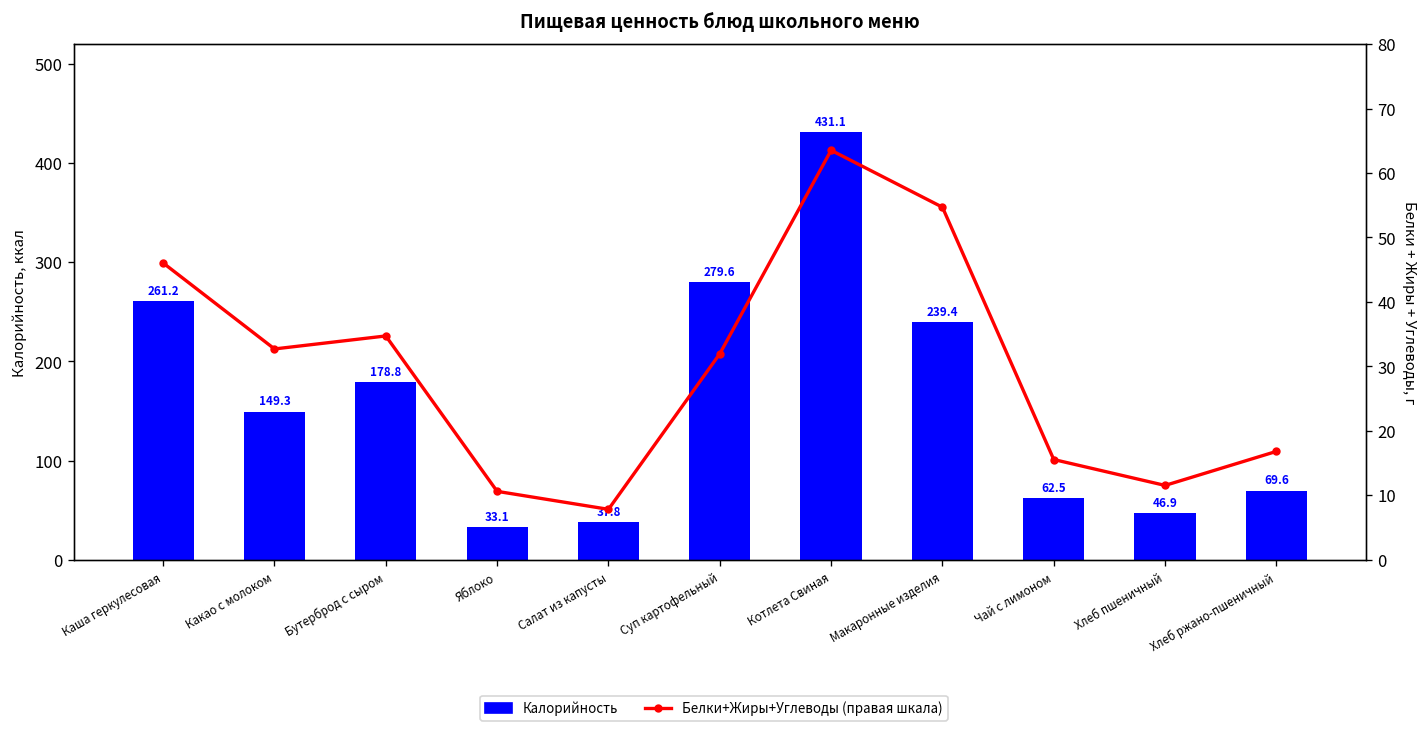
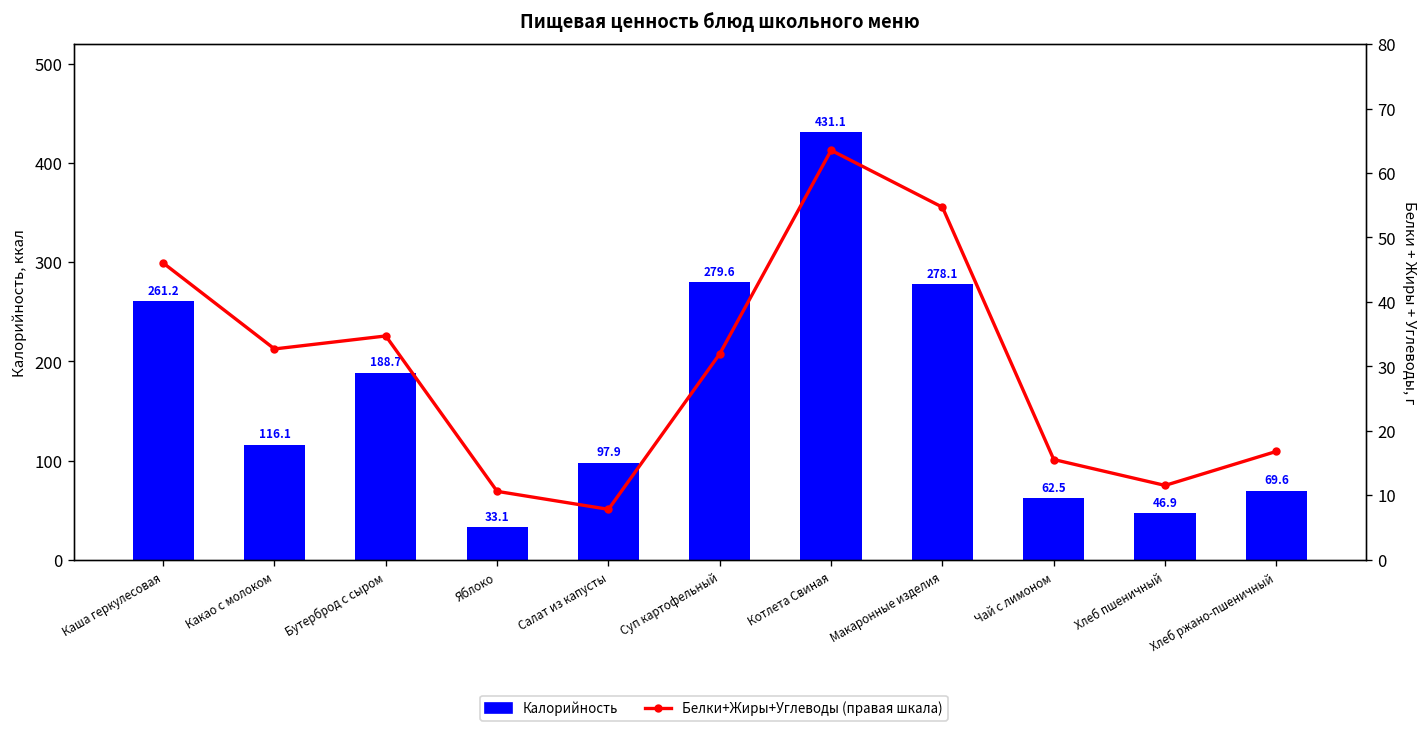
Калорийность, Какао с молоком: 149.3 -> 116.1
Калорийность, Бутерброд с сыром: 178.8 -> 188.7
Калорийность, Салат из капусты: 37.8 -> 97.9
Калорийность, Макаронные изделия: 239.4 -> 278.1
